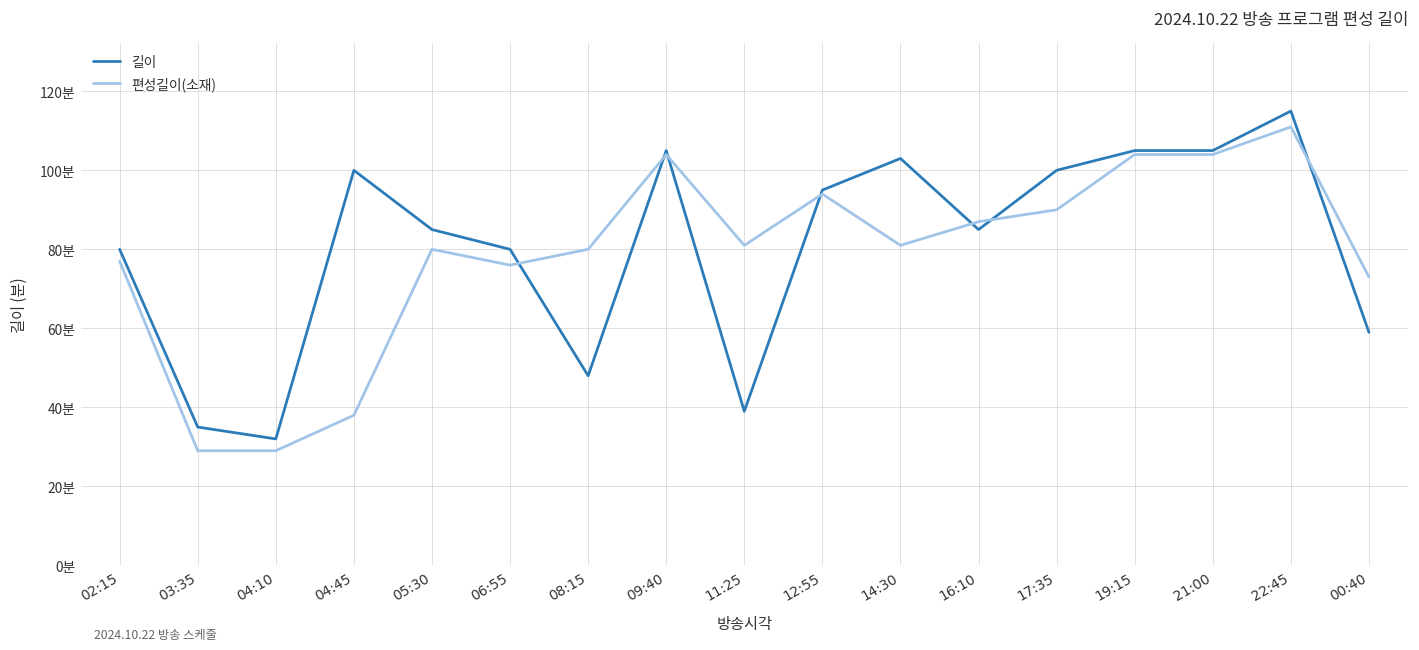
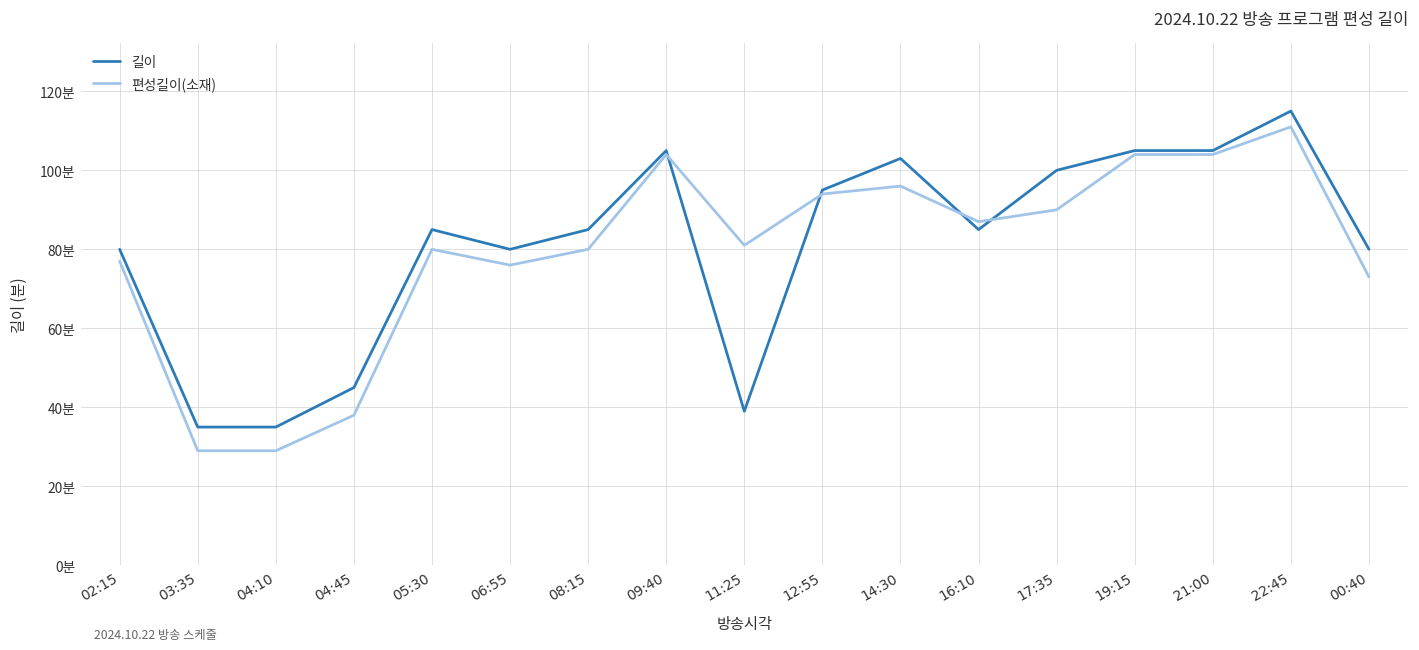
길이, 04:10: 32분 -> 35분
길이, 04:45: 100분 -> 45분
길이, 08:15: 48분 -> 85분
편성길이(소재), 14:30: 81분 -> 96분
길이, 00:40: 59분 -> 80분
